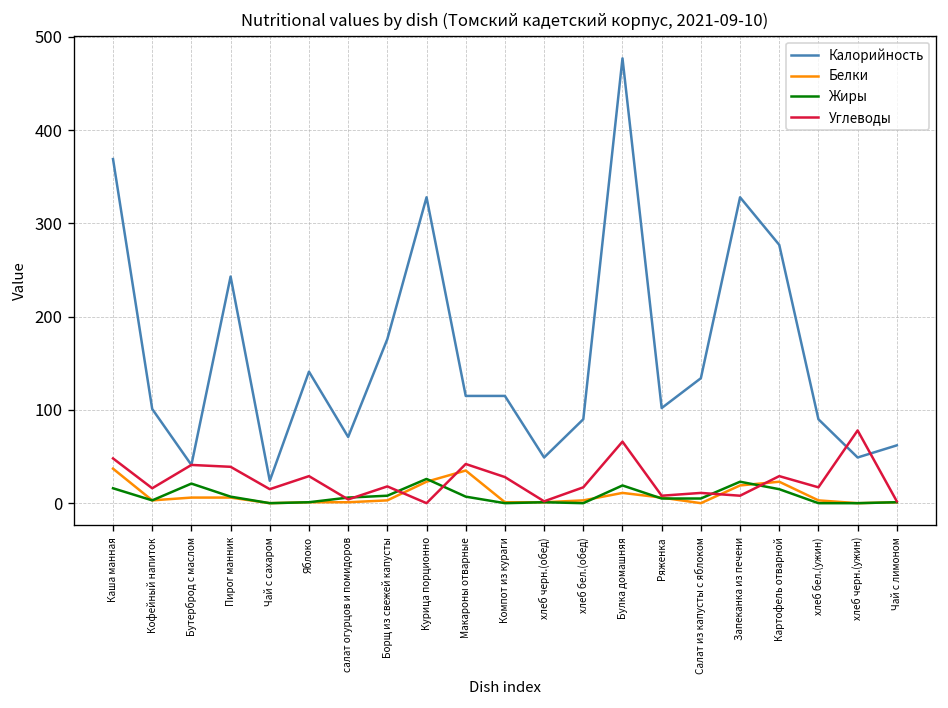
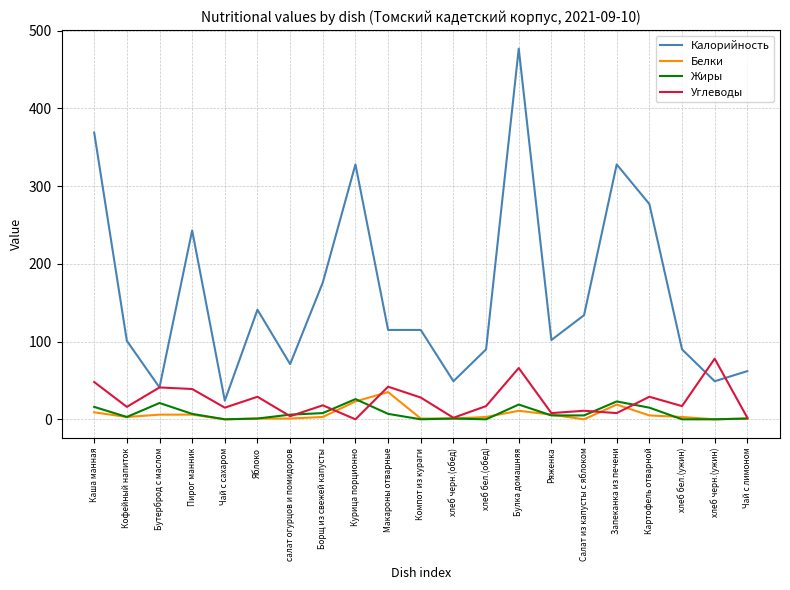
Белки, Каша манная: 40 -> 10
Белки, Картофель отварной: 20 -> 10
